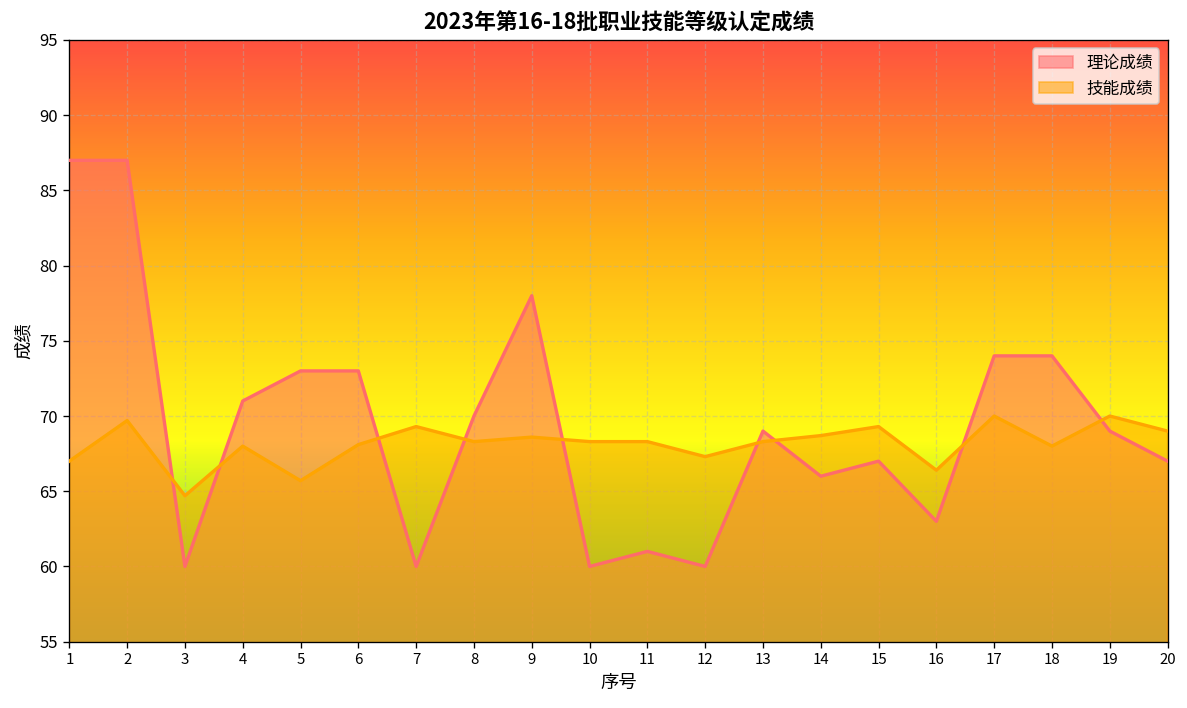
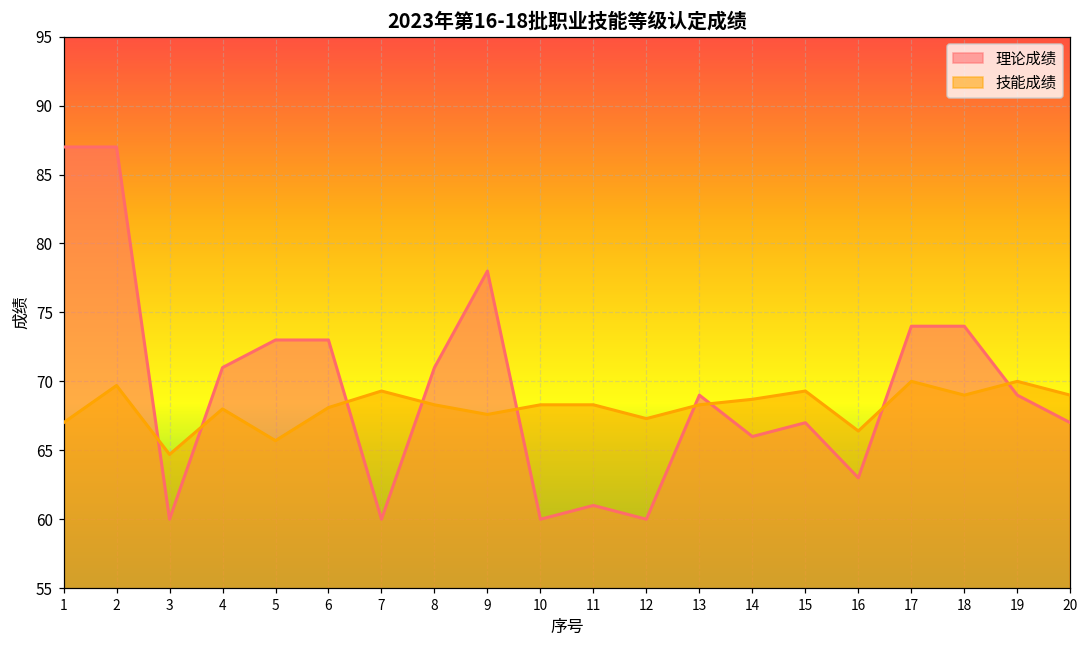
理论成绩, 8: 70 -> 71
技能成绩, 9: 68.6 -> 67.6
技能成绩, 18: 68 -> 69
